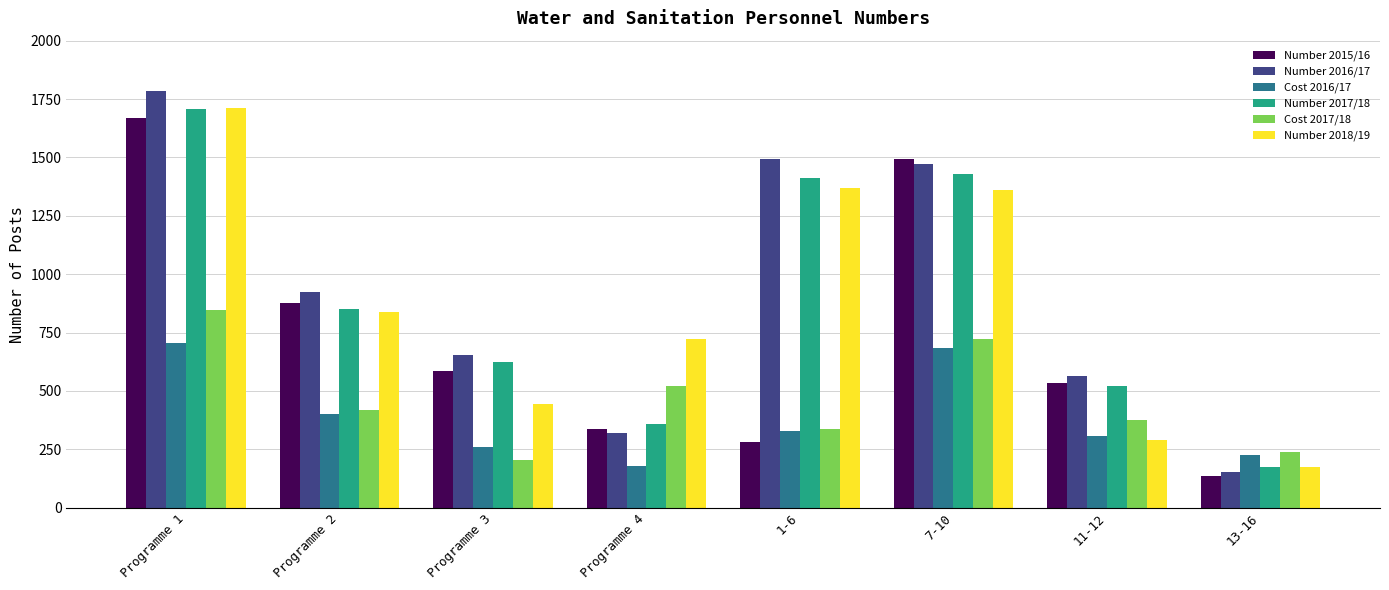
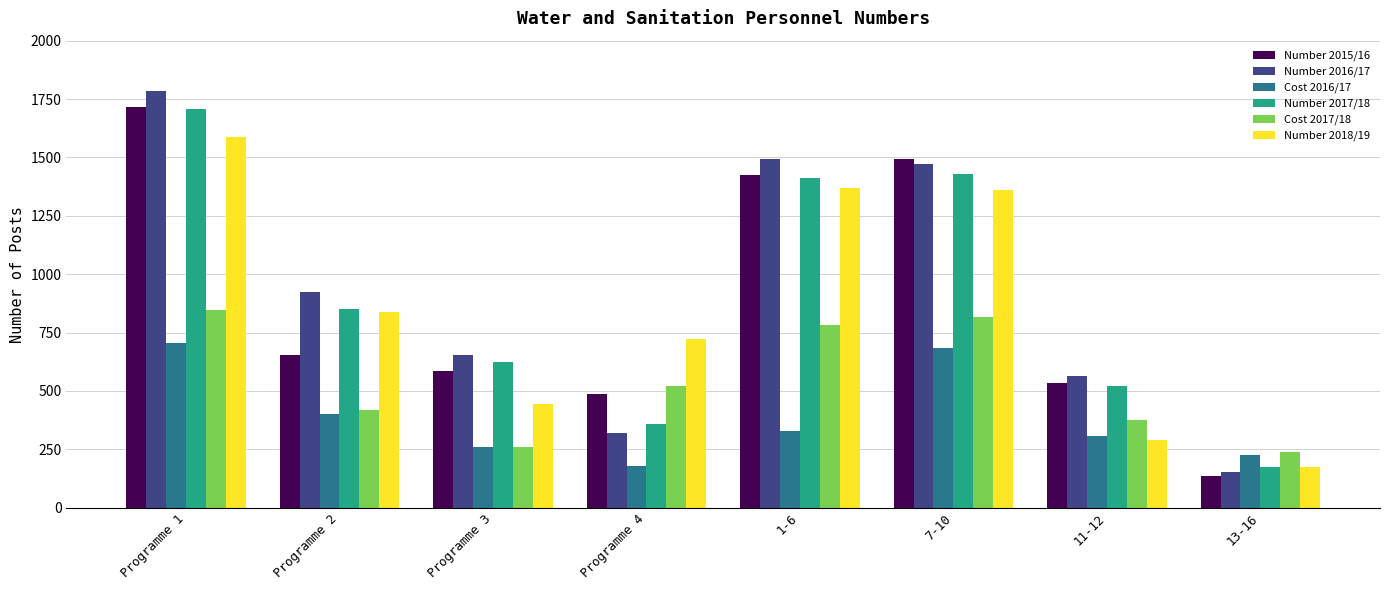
Number 2015/16, Programme 1: 1670 -> 1720
Number 2018/19, Programme 1: 1710 -> 1590
Number 2015/16, Programme 2: 880 -> 650
Cost 2017/18, Programme 3: 200 -> 260
Number 2015/16, Programme 4: 340 -> 490
Number 2015/16, 1-6: 280 -> 1430
Cost 2017/18, 1-6: 340 -> 780
Cost 2017/18, 7-10: 720 -> 820
